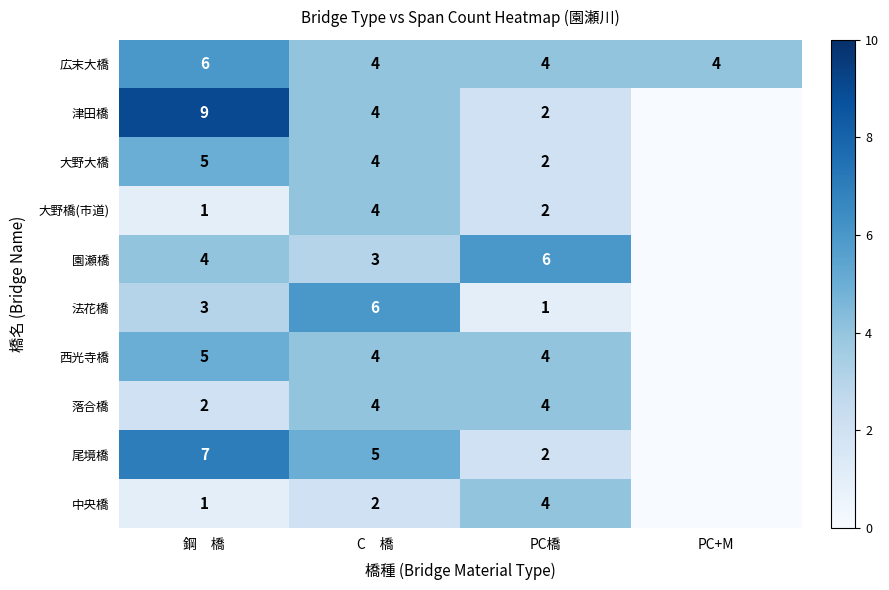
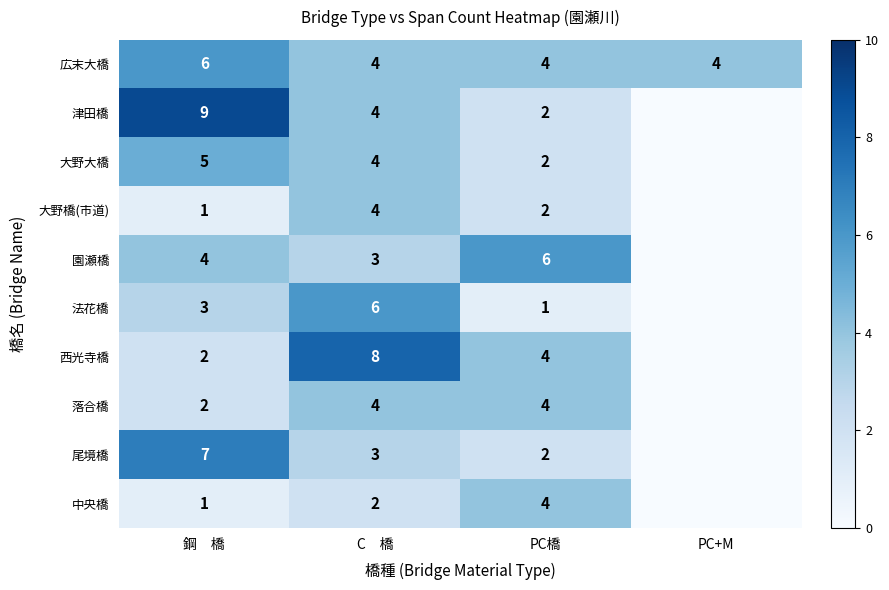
西光寺橋, 鋼 橋: 5 -> 2
西光寺橋, C 橋: 4 -> 8
尾境橋, C 橋: 5 -> 3
